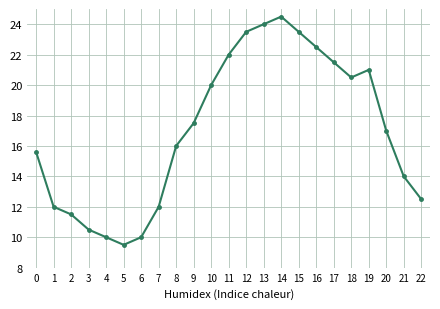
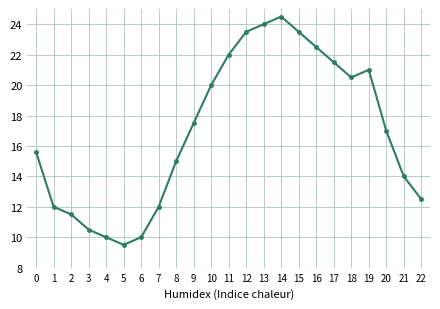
8: 16 -> 15
